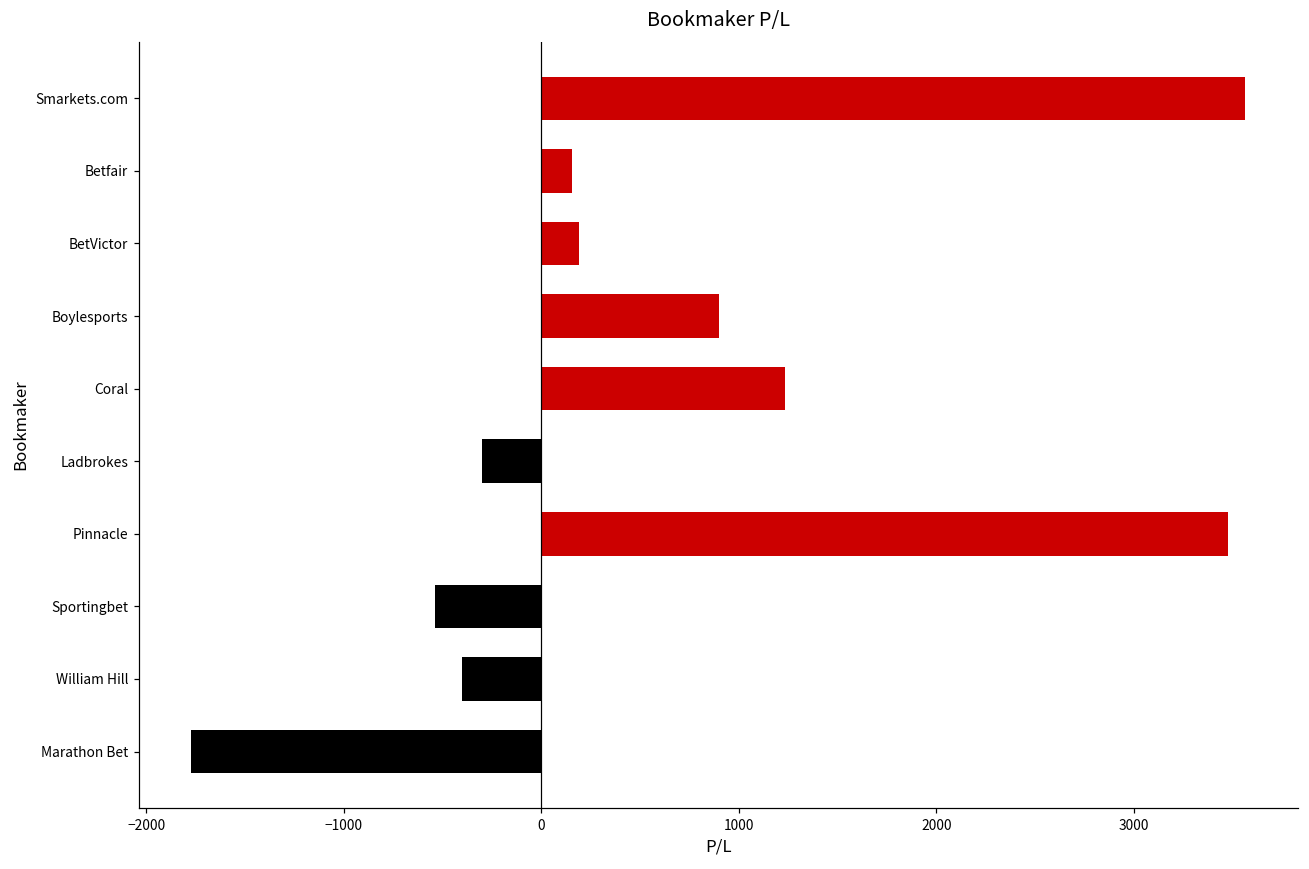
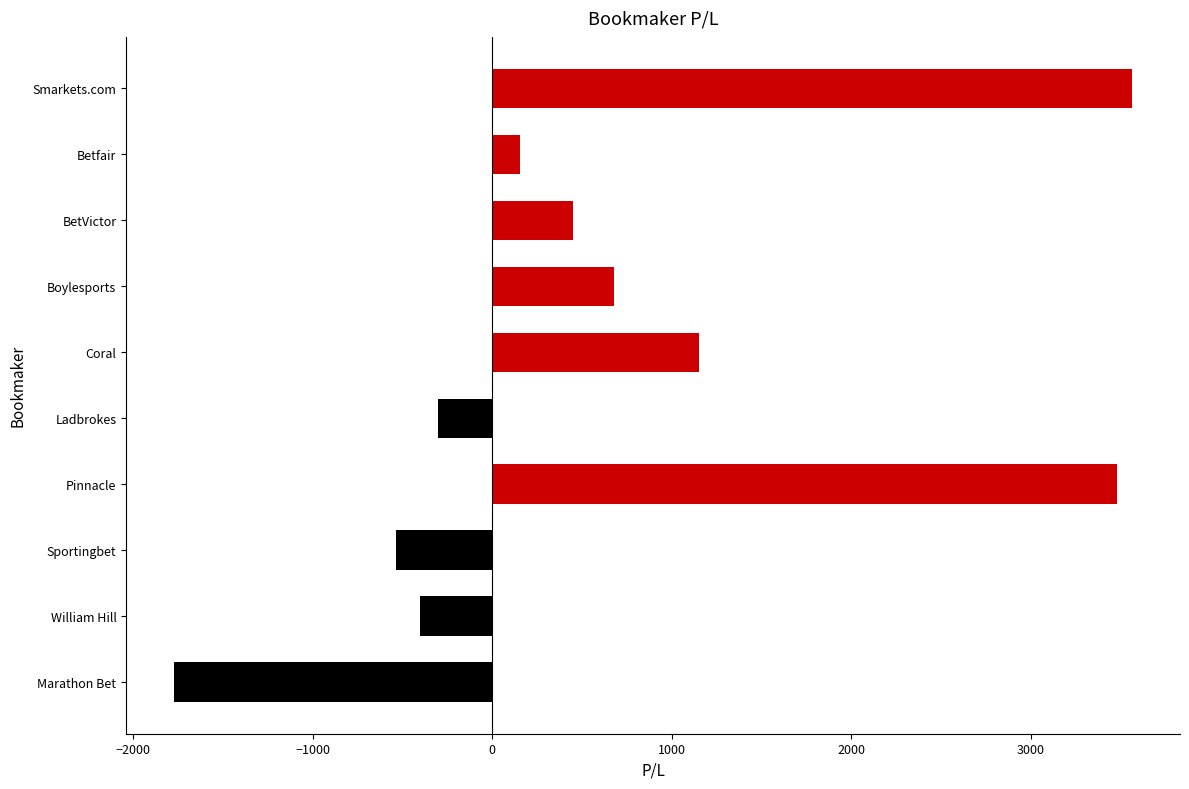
BetVictor: 190 -> 450
Boylesports: 900 -> 680
Coral: 1240 -> 1150
